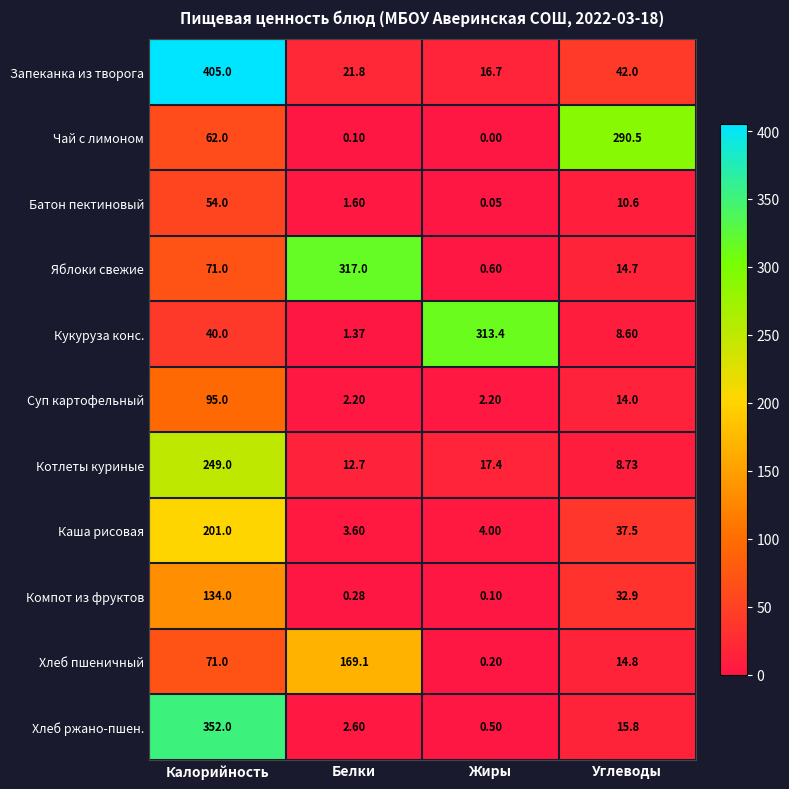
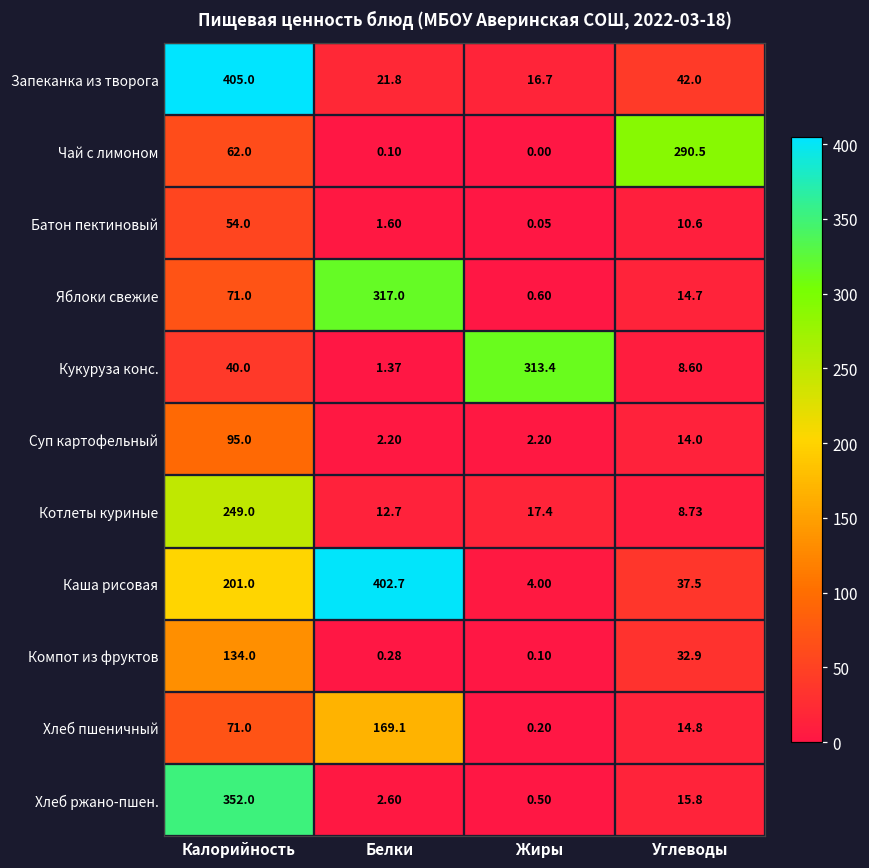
Каша рисовая, Белки: 3.60 -> 402.7
